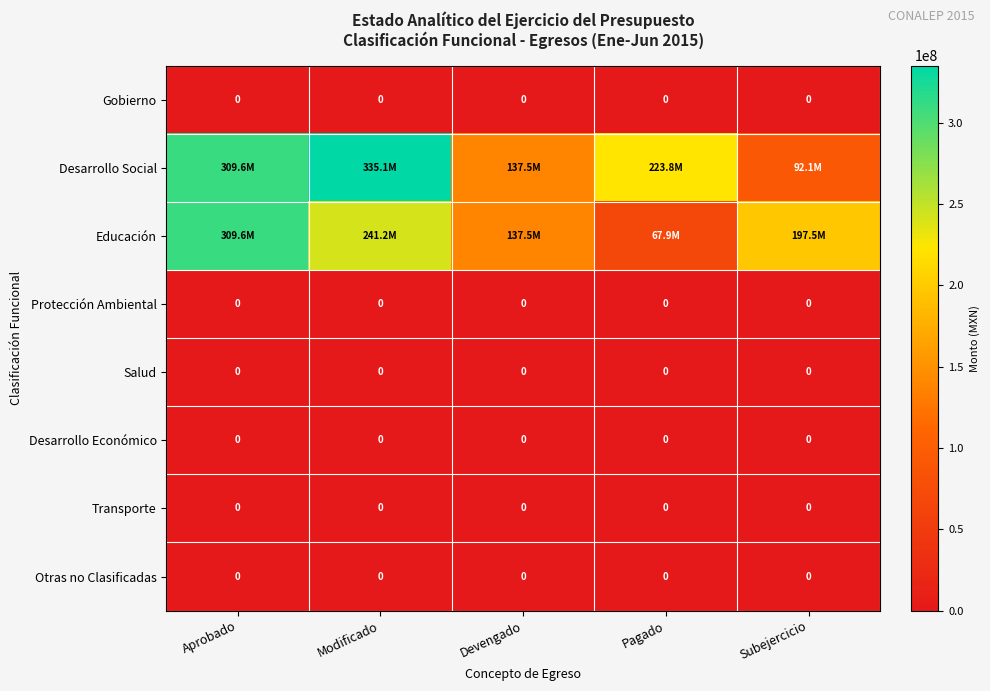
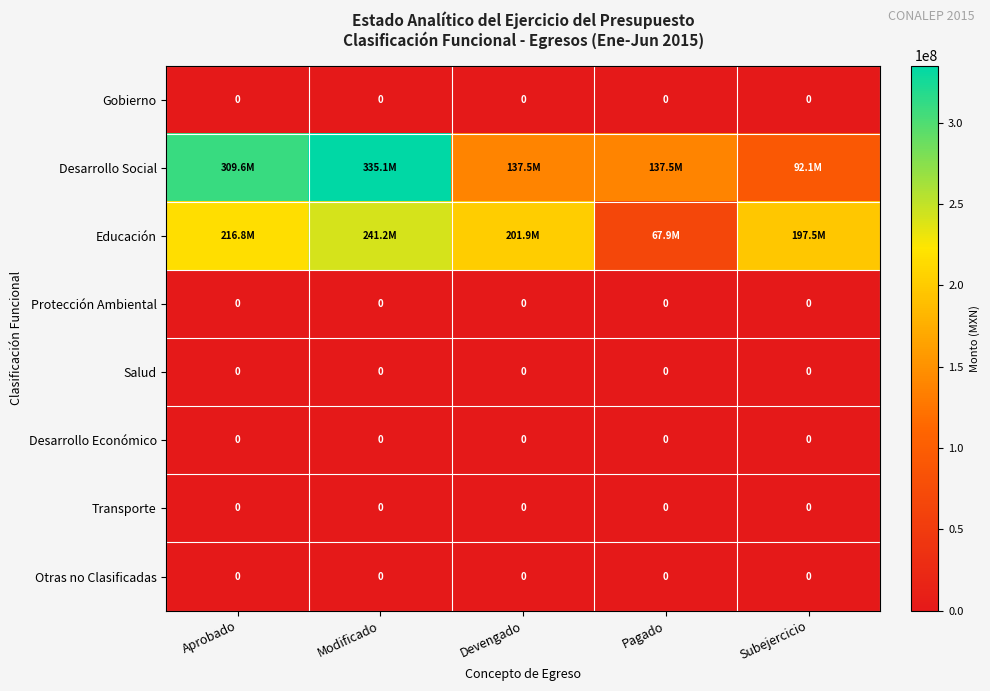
Desarrollo Social, Pagado: 223.8M -> 137.5M
Educación, Aprobado: 309.6M -> 216.8M
Educación, Devengado: 137.5M -> 201.9M
